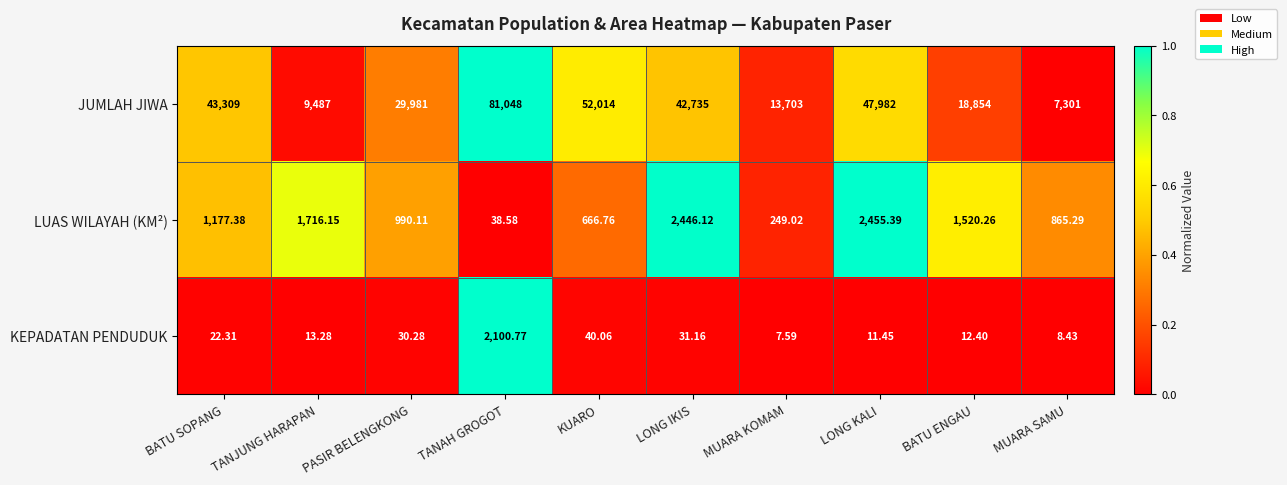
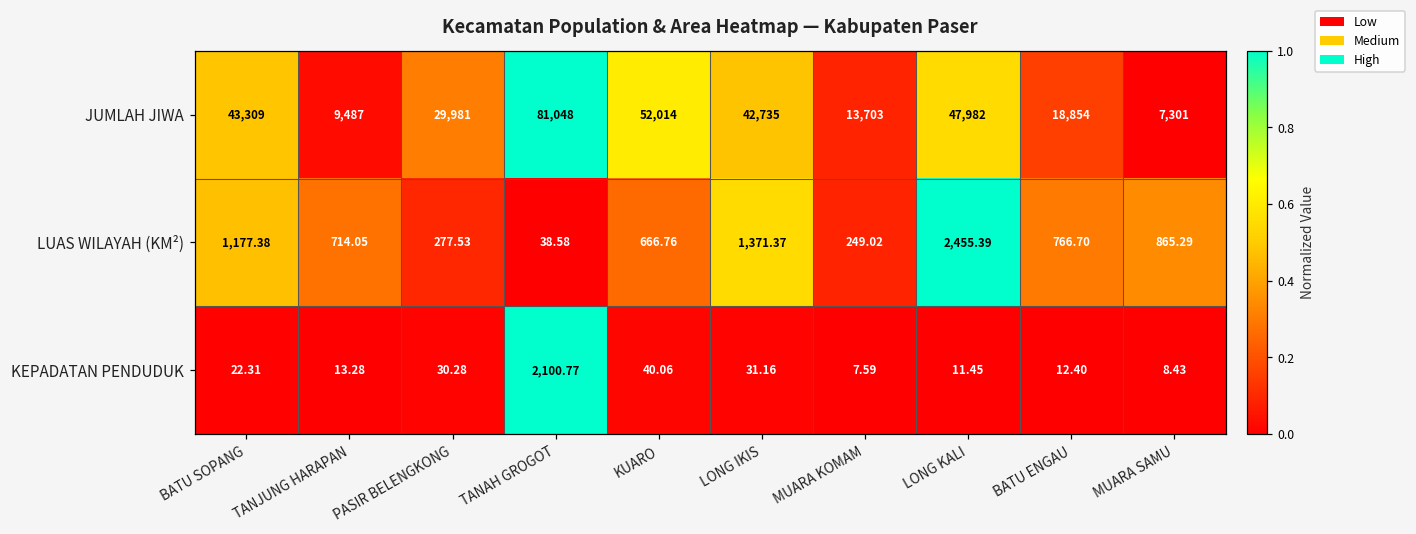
LUAS WILAYAH (KM²), TANJUNG HARAPAN: 1,716.15 -> 714.05
LUAS WILAYAH (KM²), PASIR BELENGKONG: 990.11 -> 277.53
LUAS WILAYAH (KM²), LONG IKIS: 2,446.12 -> 1,371.37
LUAS WILAYAH (KM²), BATU ENGAU: 1,520.26 -> 766.70
